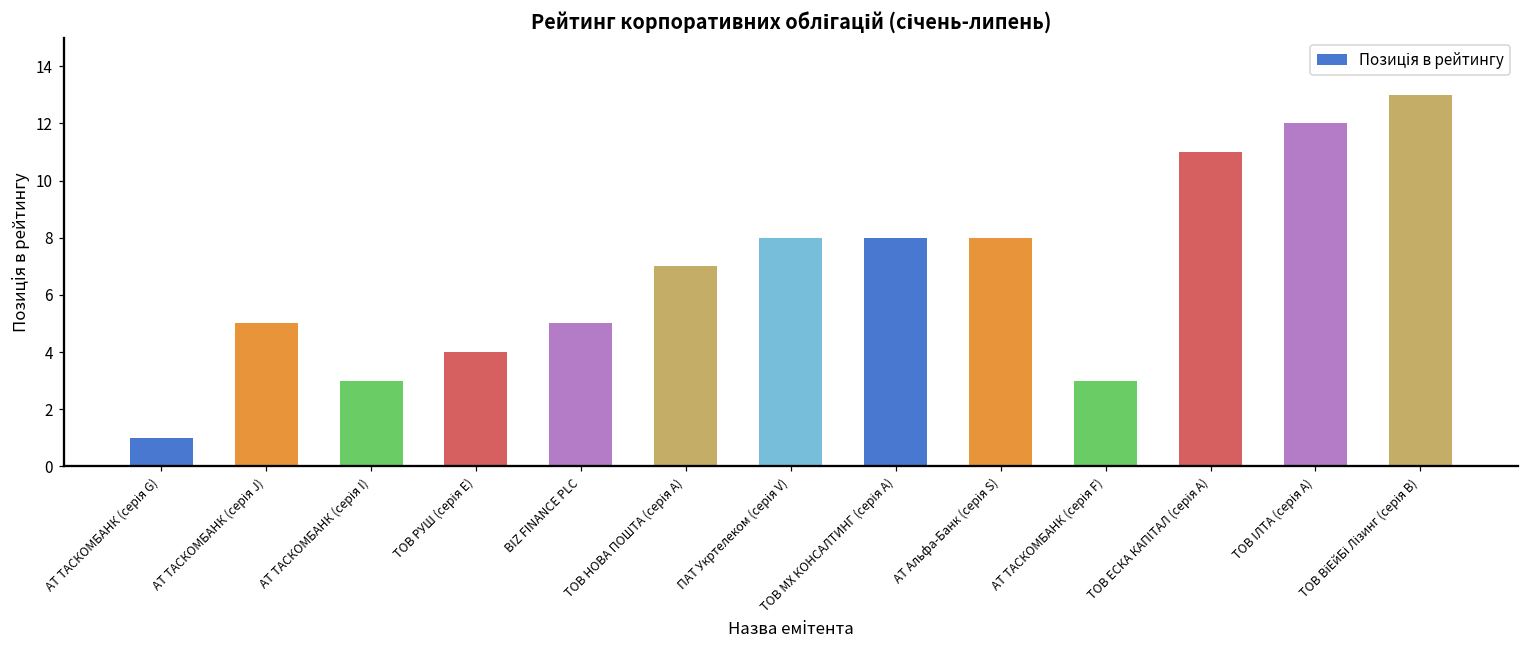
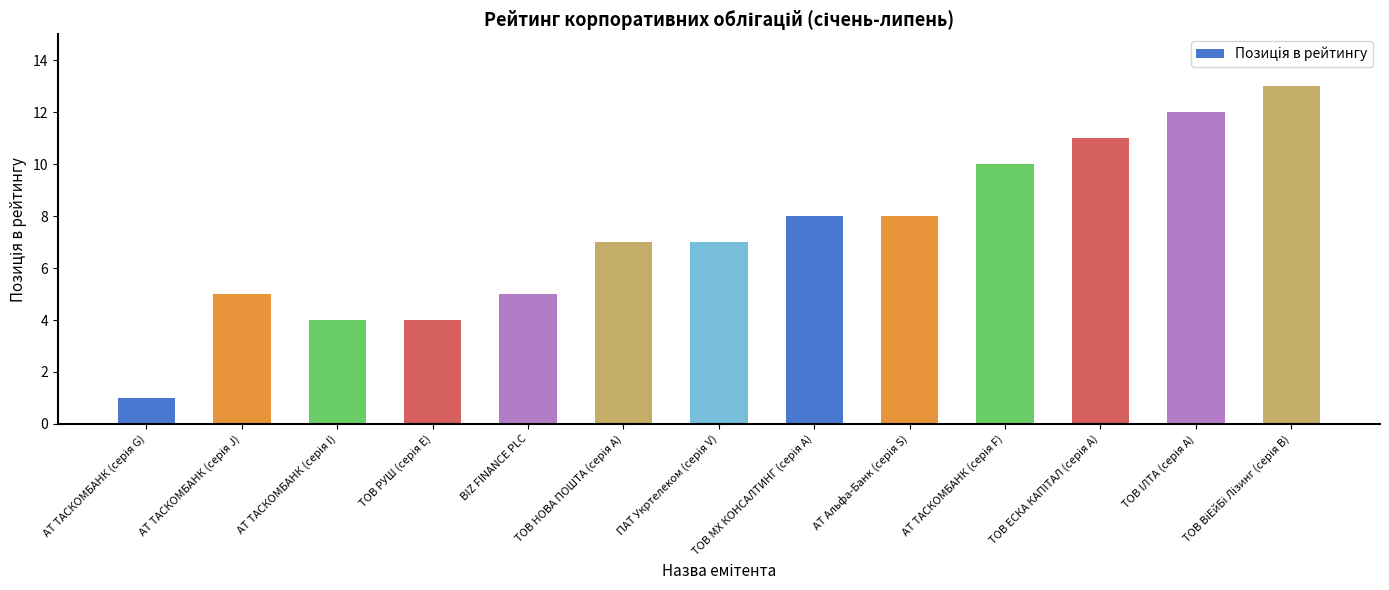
АТ ТАСКОМБАНК (серія I): 3 -> 4
ПАТ Укртелеком (серія V): 8 -> 7
АТ ТАСКОМБАНК (серія F): 3 -> 10
